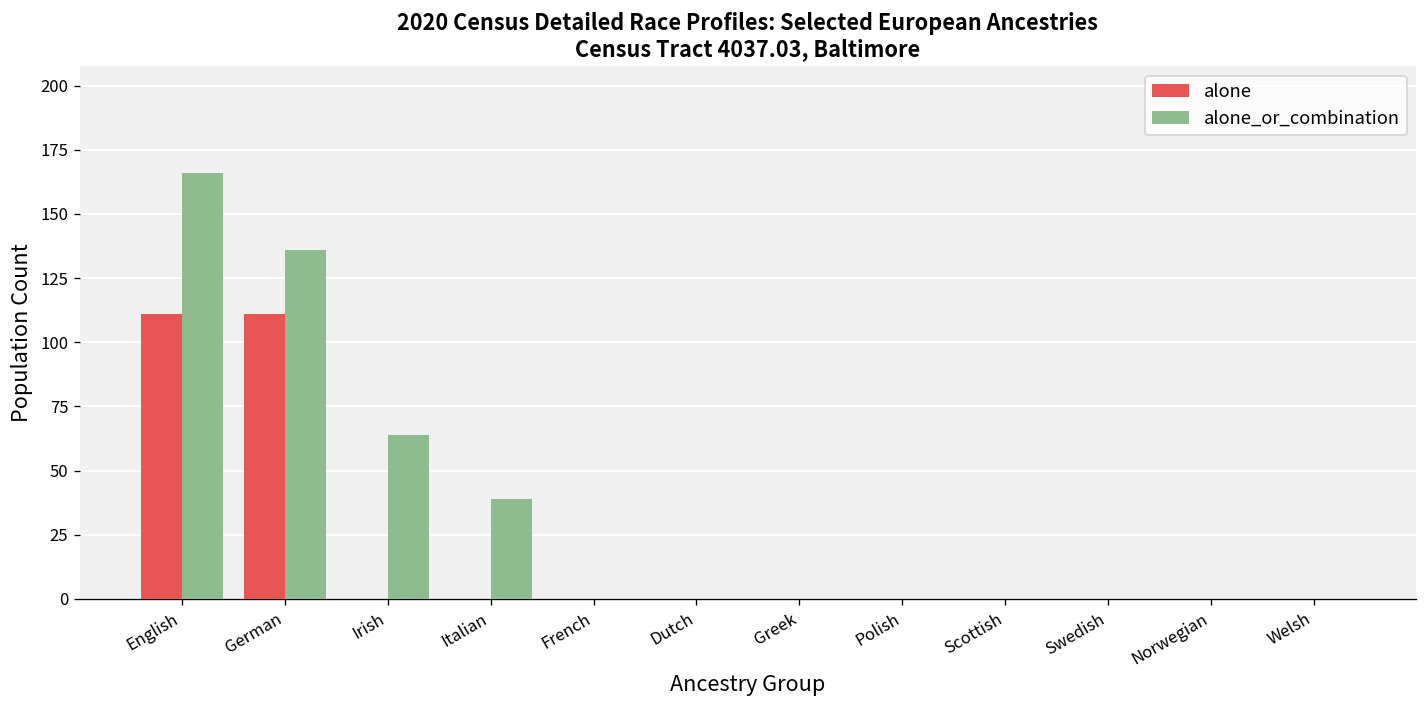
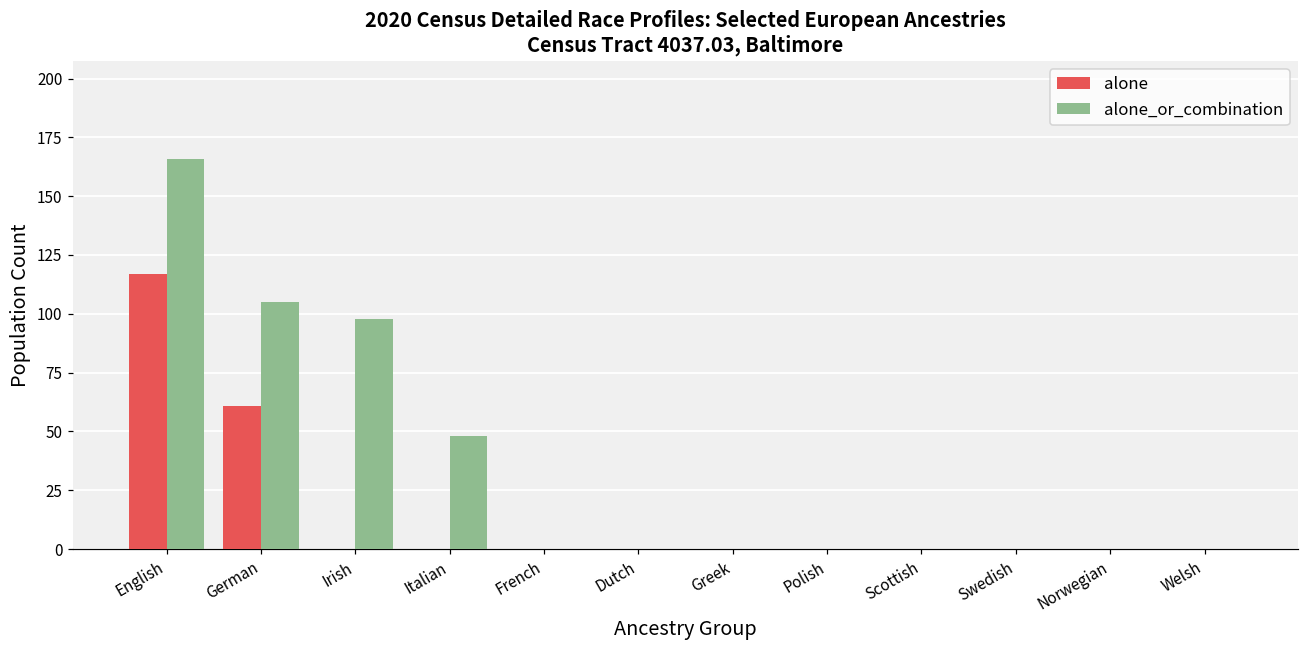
alone, English: 111 -> 117
alone, German: 111 -> 61
alone_or_combination, German: 136 -> 105
alone_or_combination, Irish: 64 -> 98
alone_or_combination, Italian: 39 -> 48
